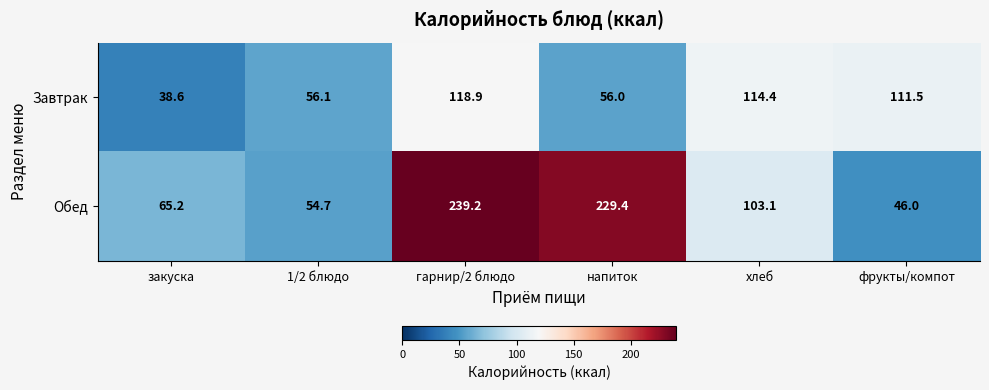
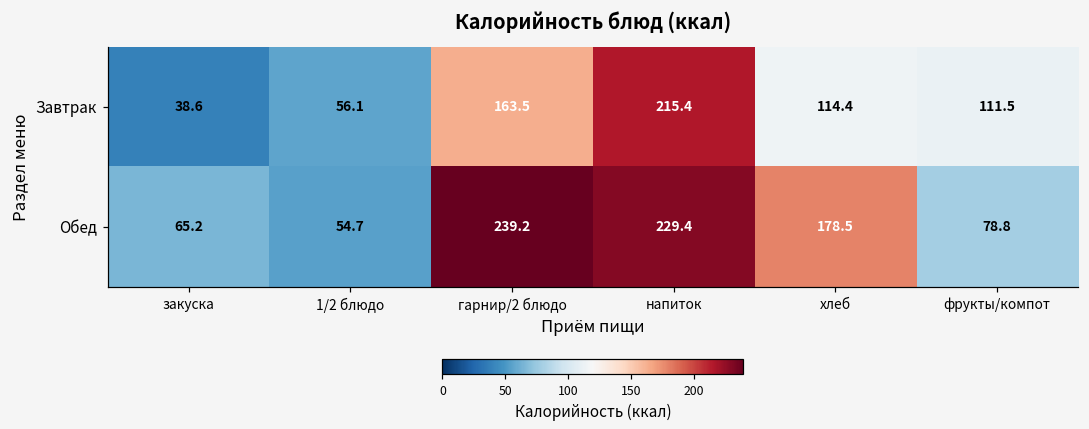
Завтрак, гарнир/2 блюдо: 118.9 -> 163.5
Завтрак, напиток: 56.0 -> 215.4
Обед, хлеб: 103.1 -> 178.5
Обед, фрукты/компот: 46.0 -> 78.8
